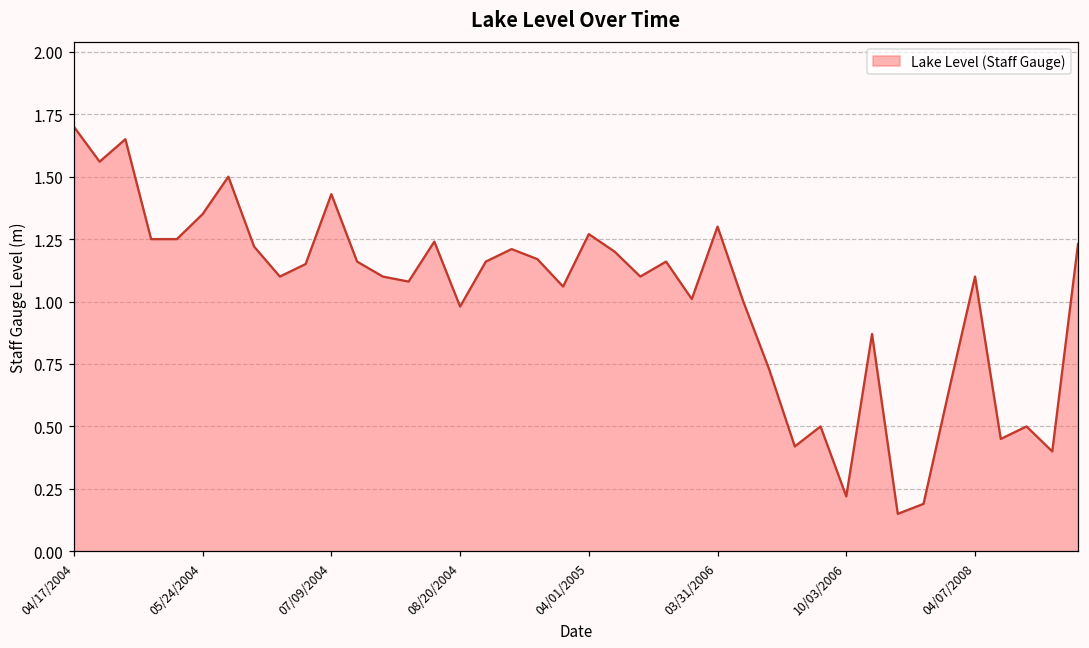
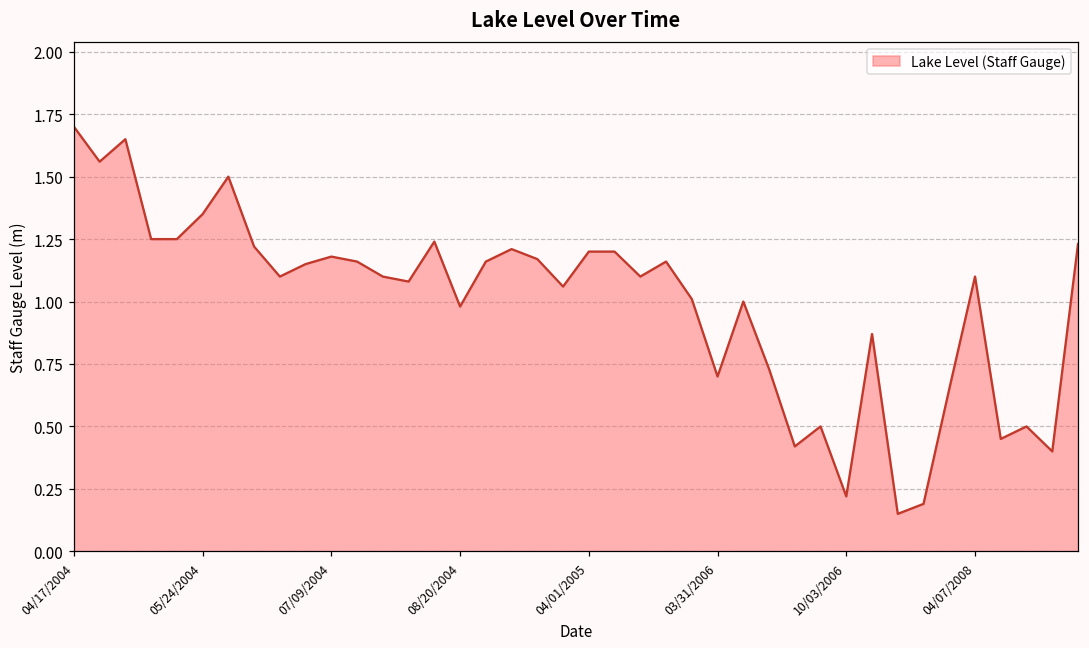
07/09/2004: 1.43 -> 1.18
04/01/2005: 1.27 -> 1.20
03/31/2006: 1.3 -> 0.7
